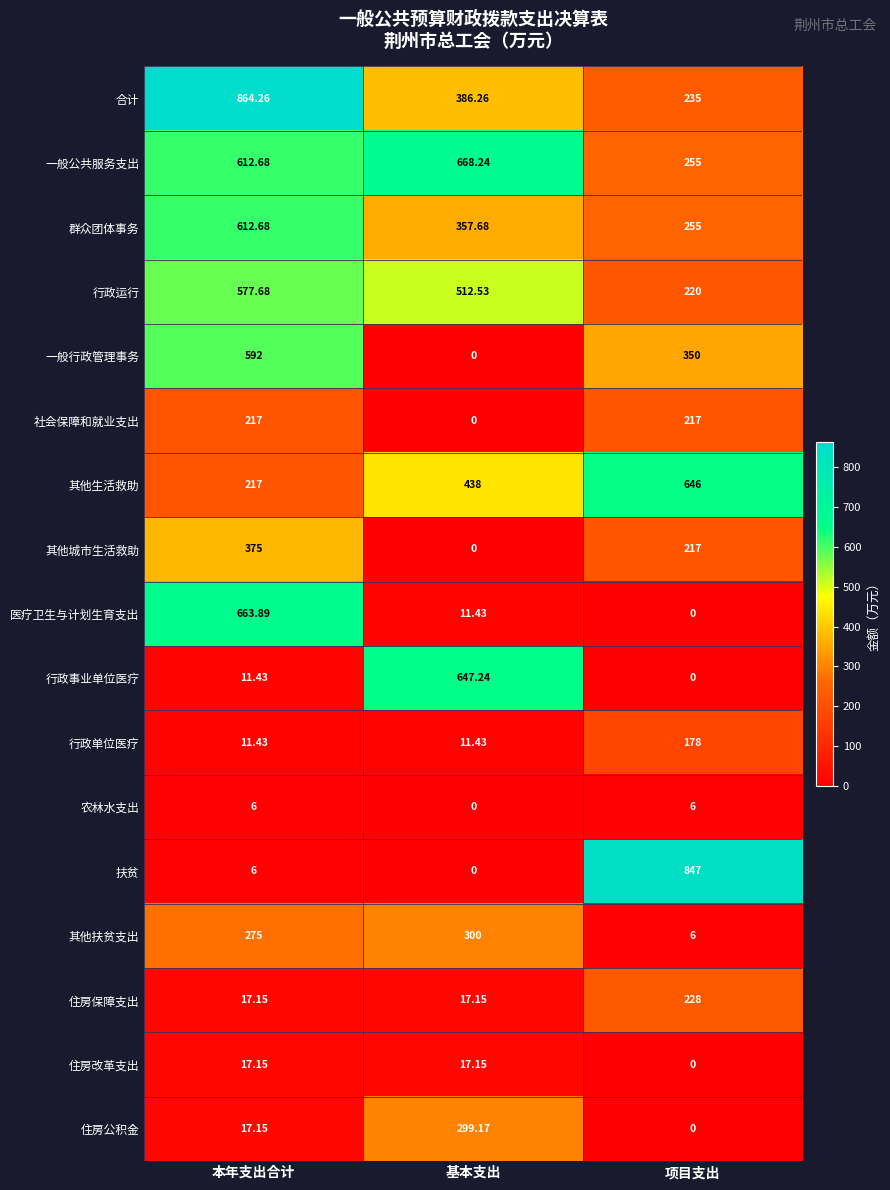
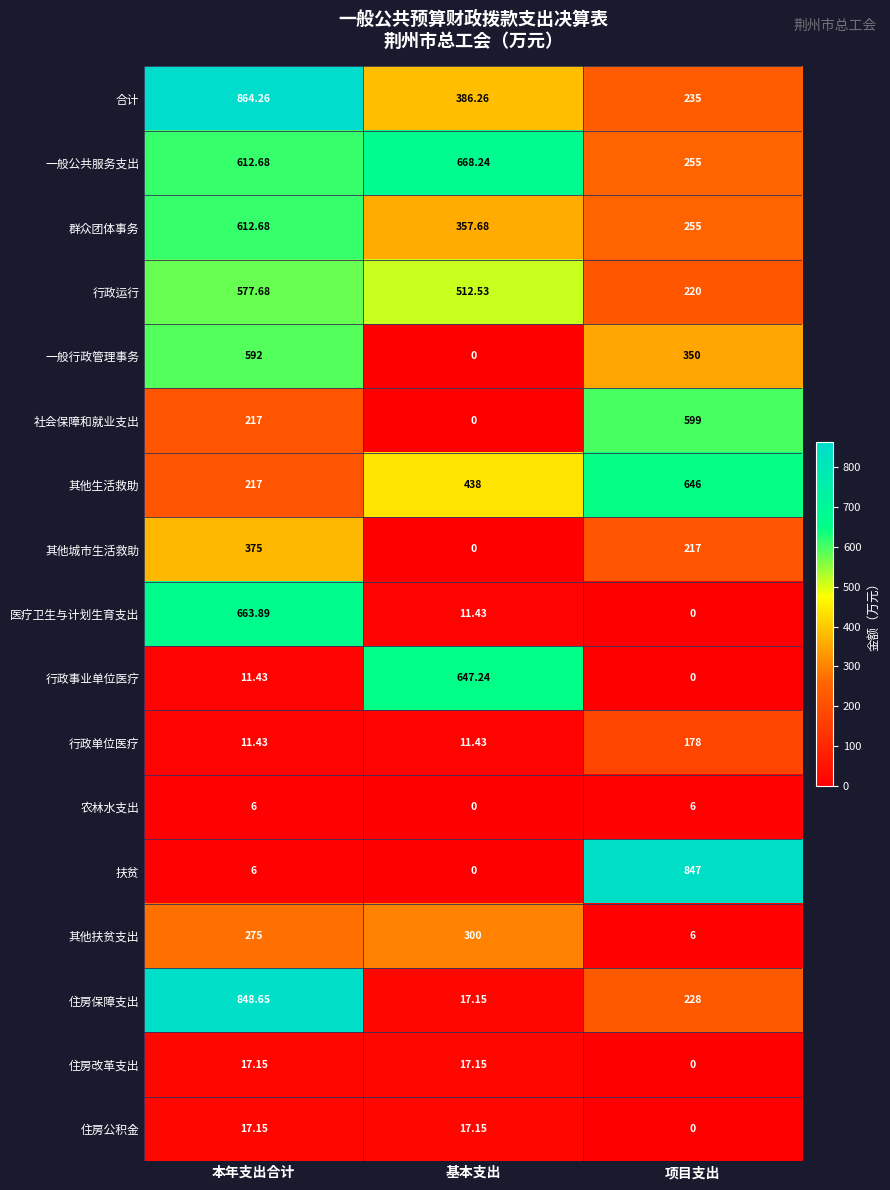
社会保障和就业支出, 项目支出: 217 -> 599
住房保障支出, 本年支出合计: 17.15 -> 848.65
住房公积金, 基本支出: 299.17 -> 17.15
